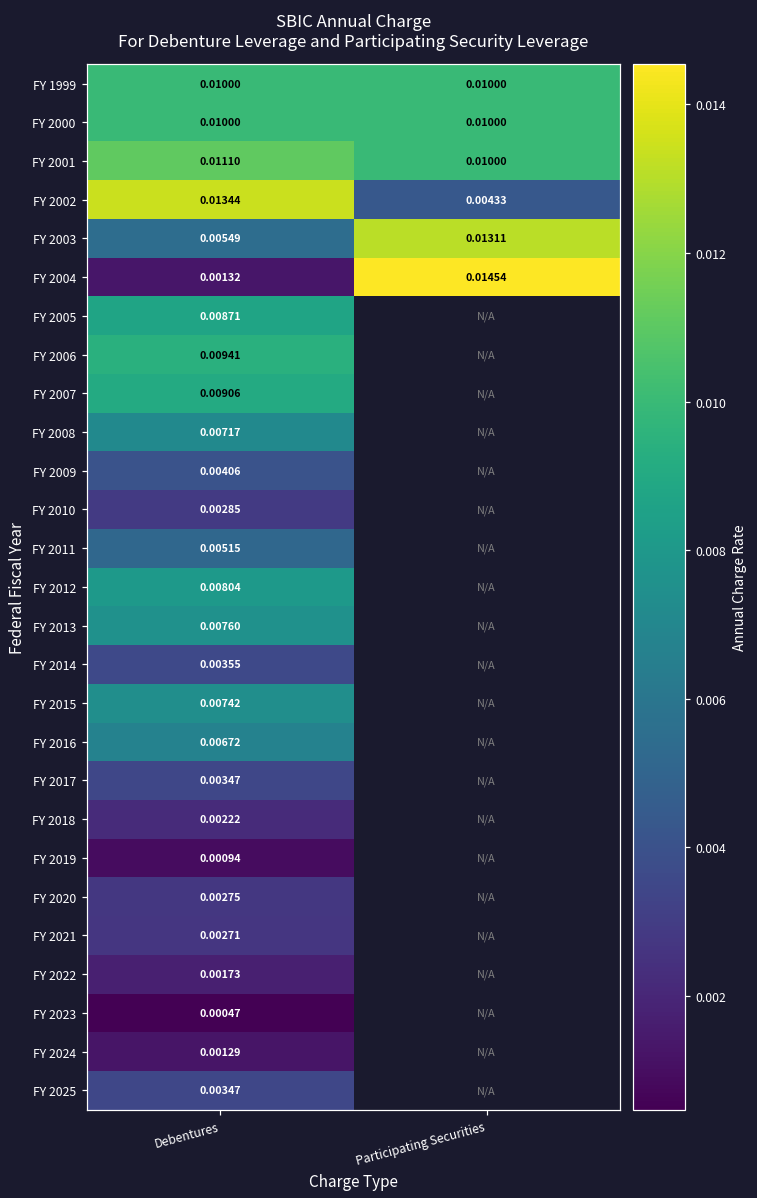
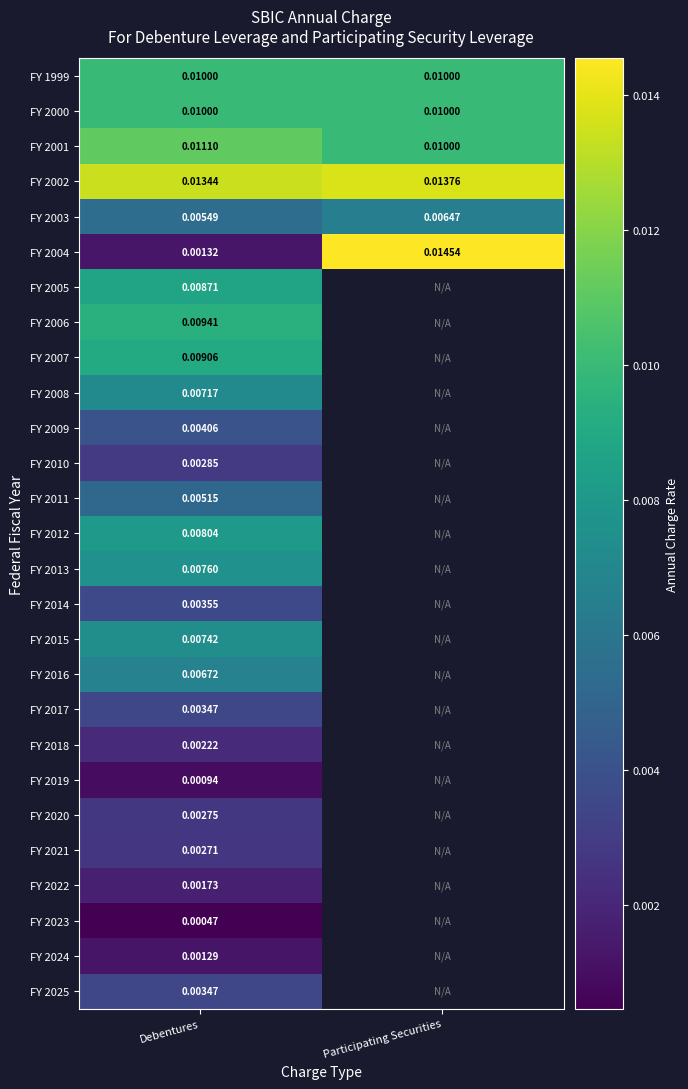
FY 2002, Participating Securities: 0.00433 -> 0.01376
FY 2003, Participating Securities: 0.01311 -> 0.00647
